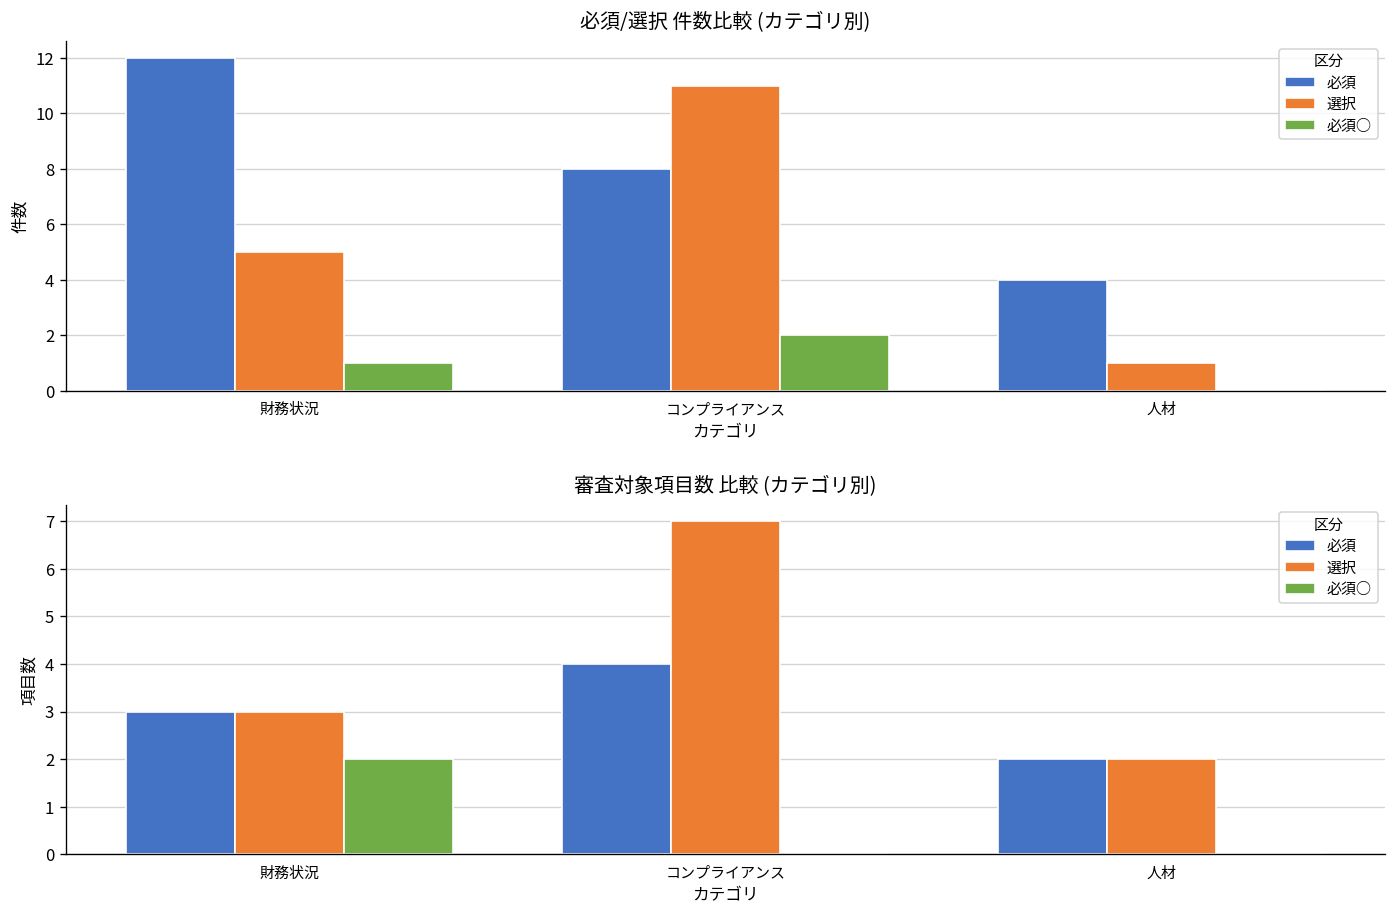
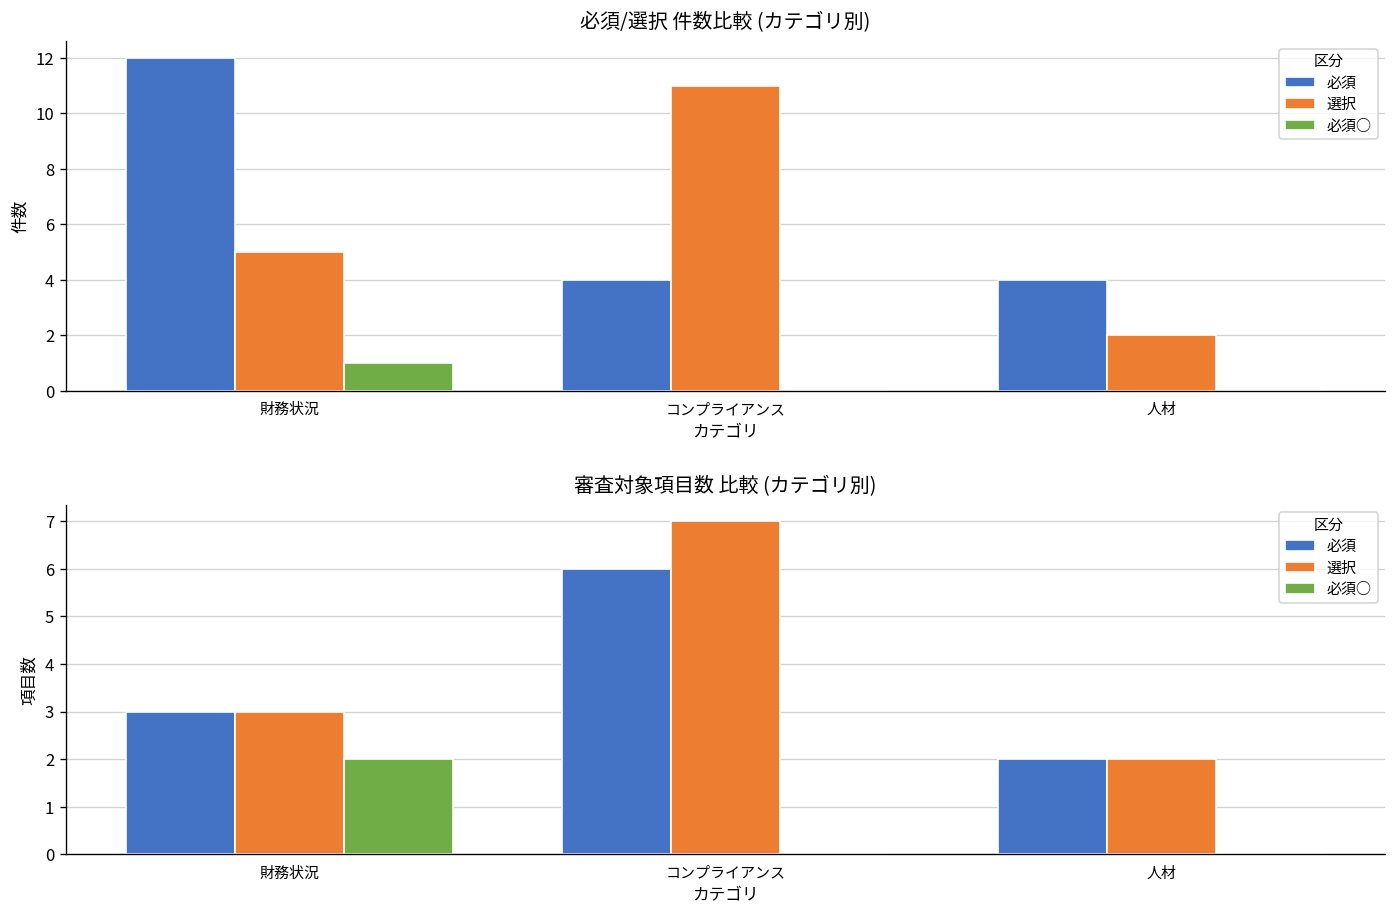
必須/選択 件数比較 (カテゴリ別), 必須, コンプライアンス: 8 -> 4
必須/選択 件数比較 (カテゴリ別), 必須○, コンプライアンス: 2 -> 0
必須/選択 件数比較 (カテゴリ別), 選択, 人材: 1 -> 2
審査対象項目数 比較 (カテゴリ別), 必須, コンプライアンス: 4 -> 6
